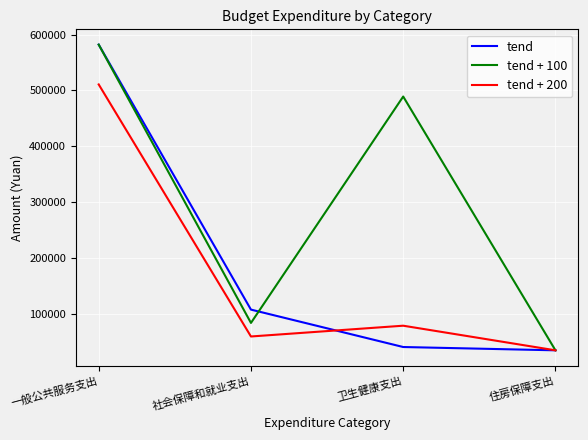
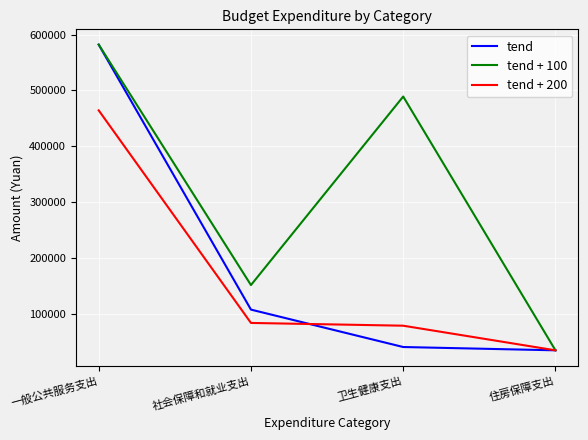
tend + 200, 一般公共服务支出: 510000 -> 460000
tend + 100, 社会保障和就业支出: 80000 -> 150000
tend + 200, 社会保障和就业支出: 60000 -> 80000
